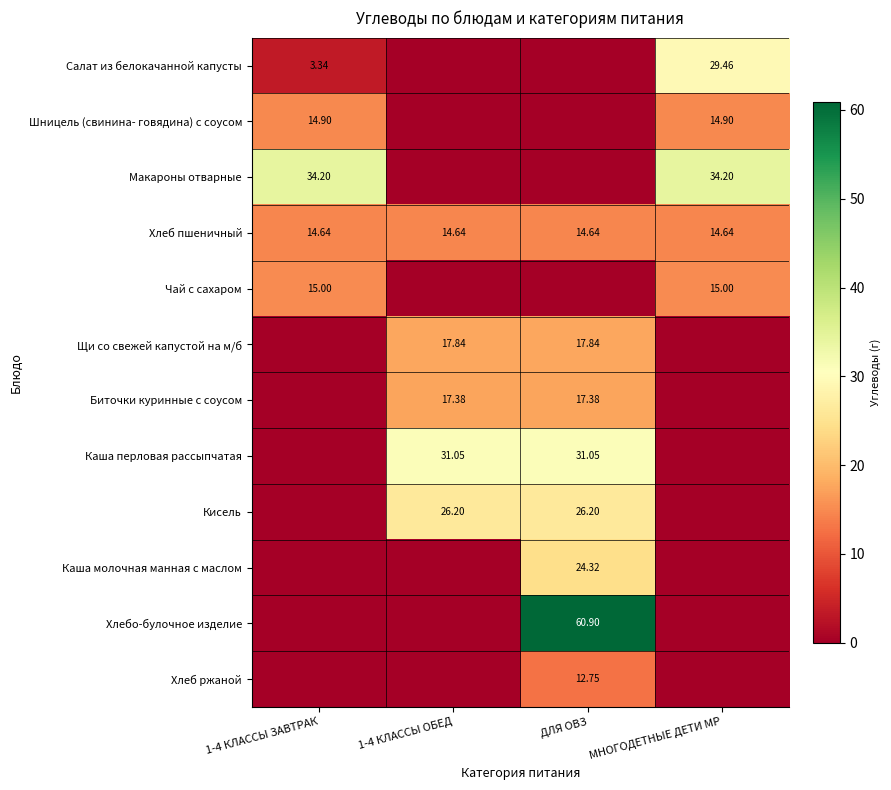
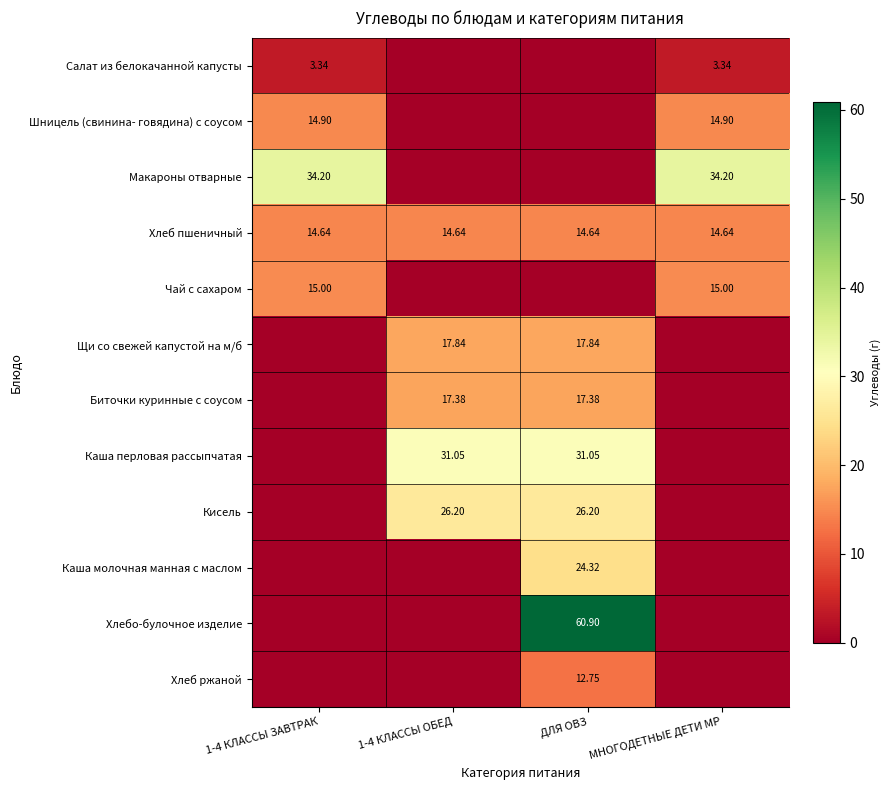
Салат из белокачанной капусты, МНОГОДЕТНЫЕ ДЕТИ МР: 29.46 -> 3.34
